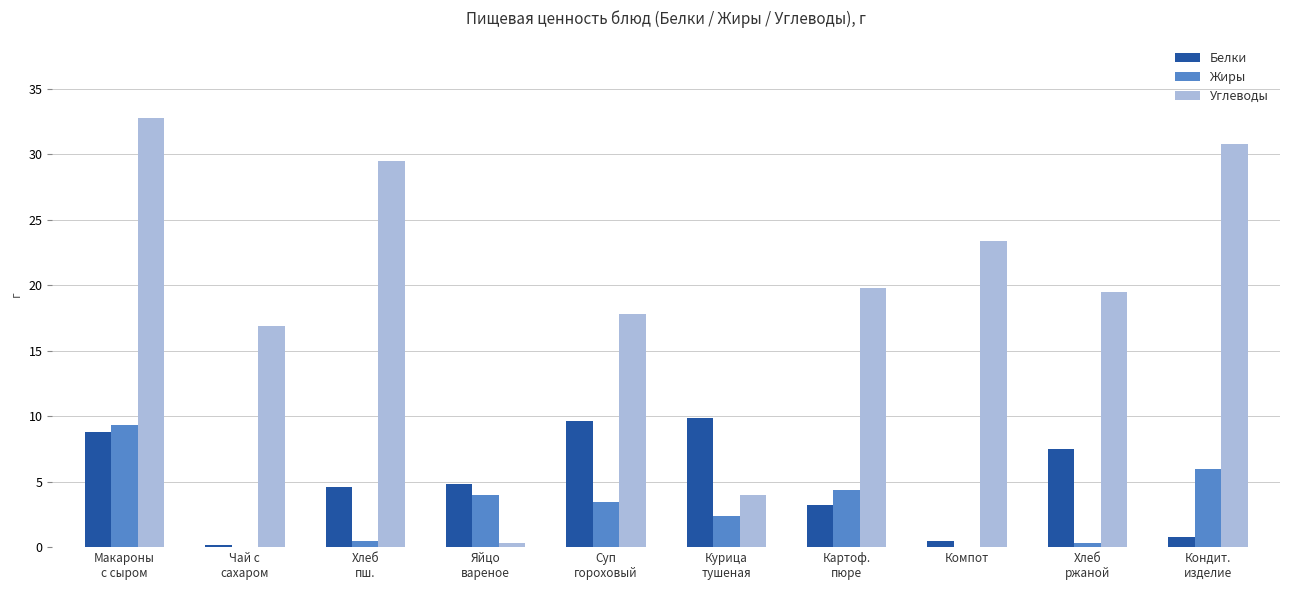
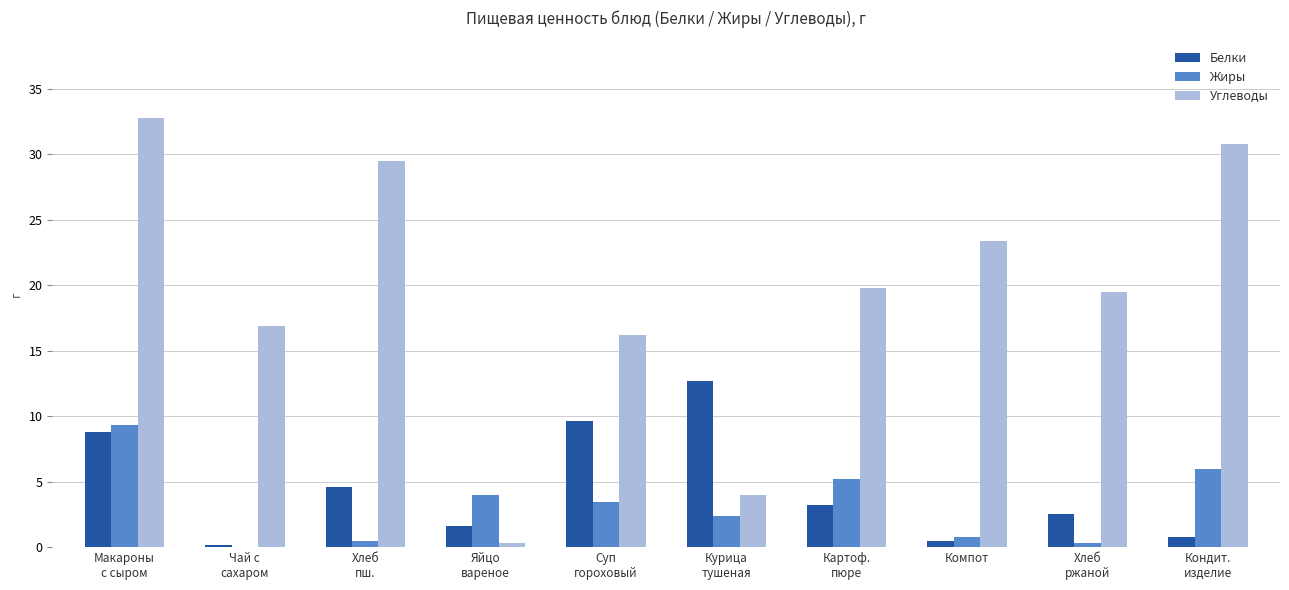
Белки, Яйцо вареное: 4.8 -> 1.6
Углеводы, Суп гороховый: 17.8 -> 16.2
Белки, Курица тушеная: 9.9 -> 12.7
Жиры, Картоф. пюре: 4.4 -> 5.2
Жиры, Компот: 0.0 -> 0.8
Белки, Хлеб ржаной: 7.5 -> 2.5
